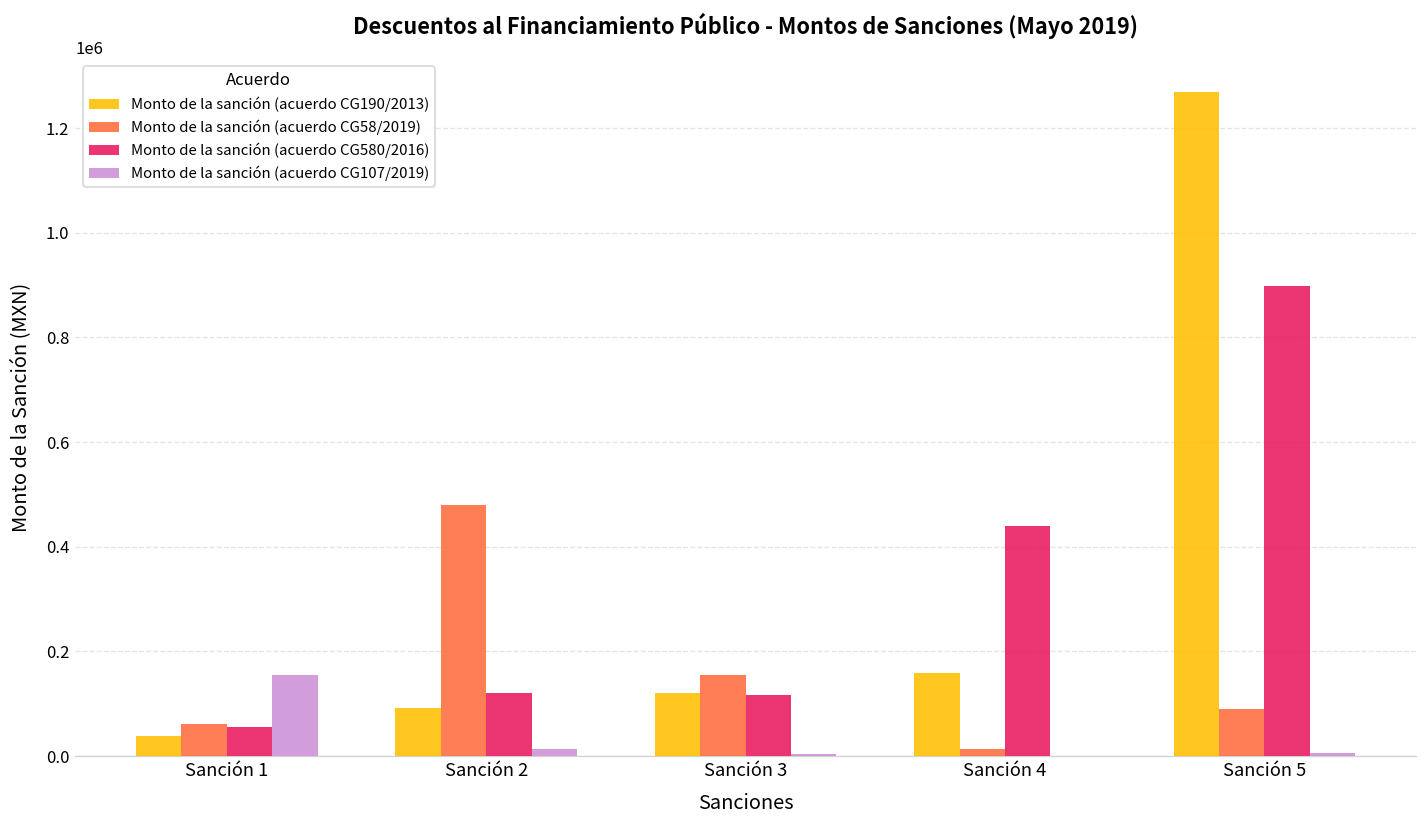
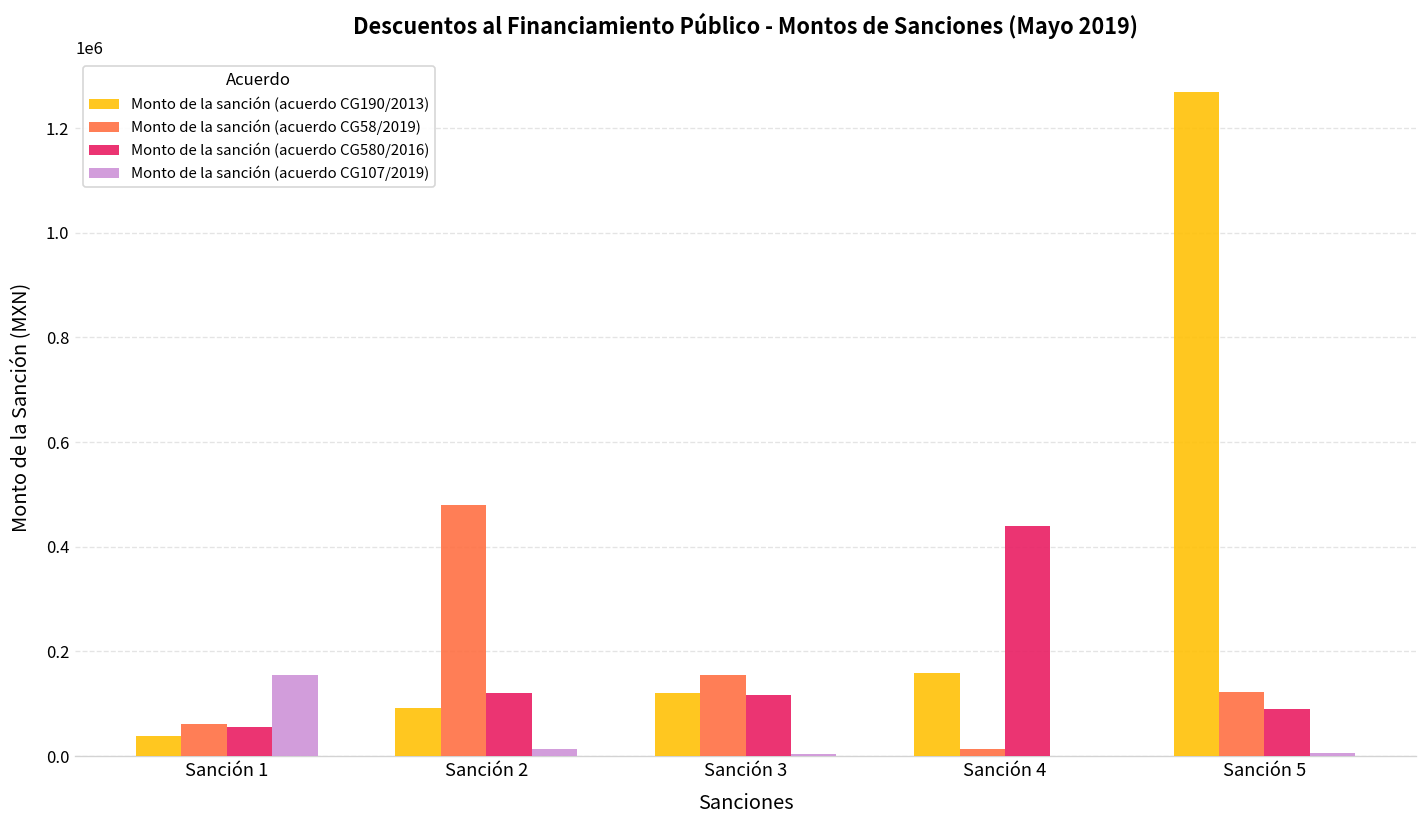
Monto de la sanción (acuerdo CG58/2019), Sanción 5: 90000 -> 120000
Monto de la sanción (acuerdo CG580/2016), Sanción 5: 900000 -> 90000
